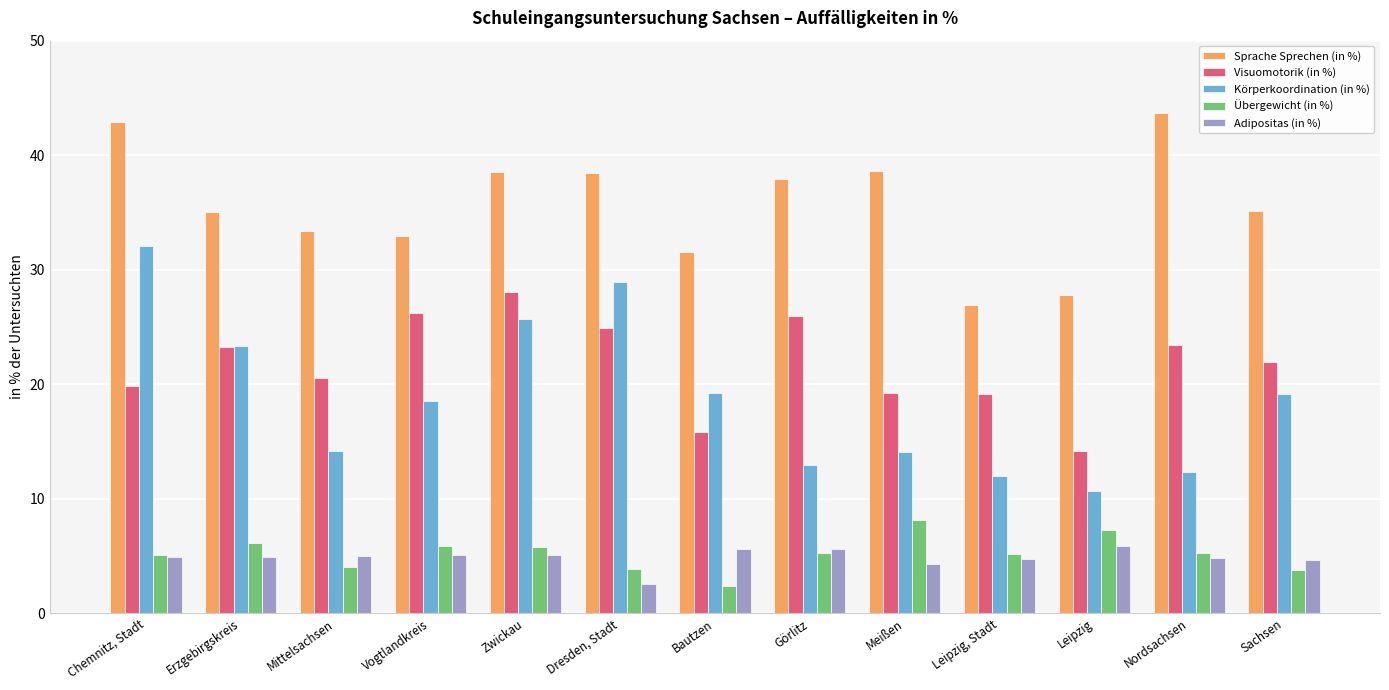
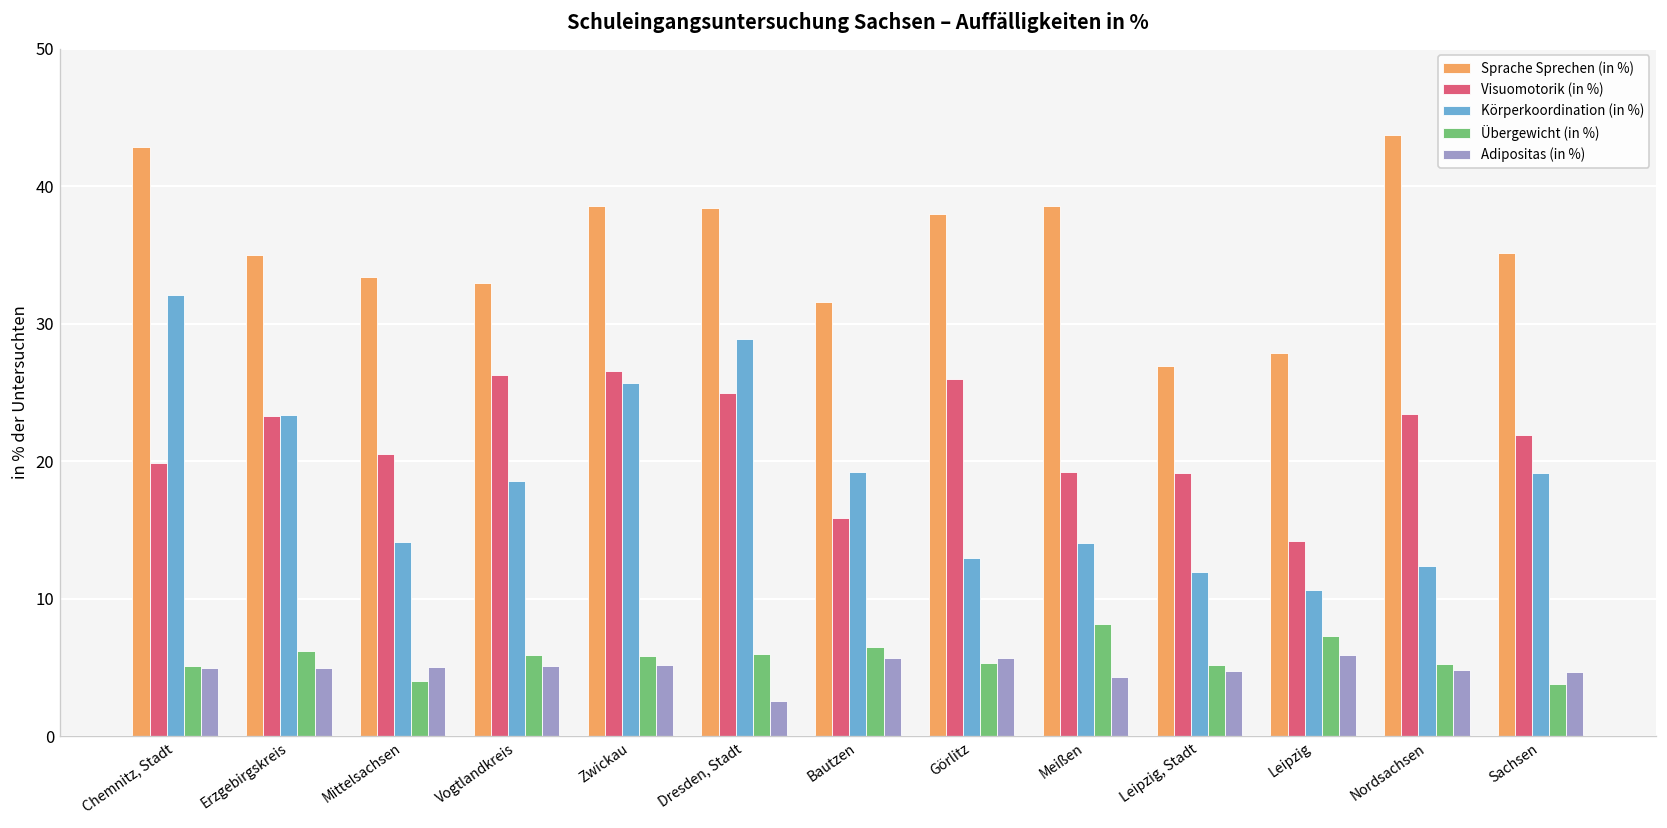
Visuomotorik (in %), Zwickau: 28.1 -> 26.6
Übergewicht (in %), Dresden, Stadt: 3.9 -> 6.0
Übergewicht (in %), Bautzen: 2.4 -> 6.5
